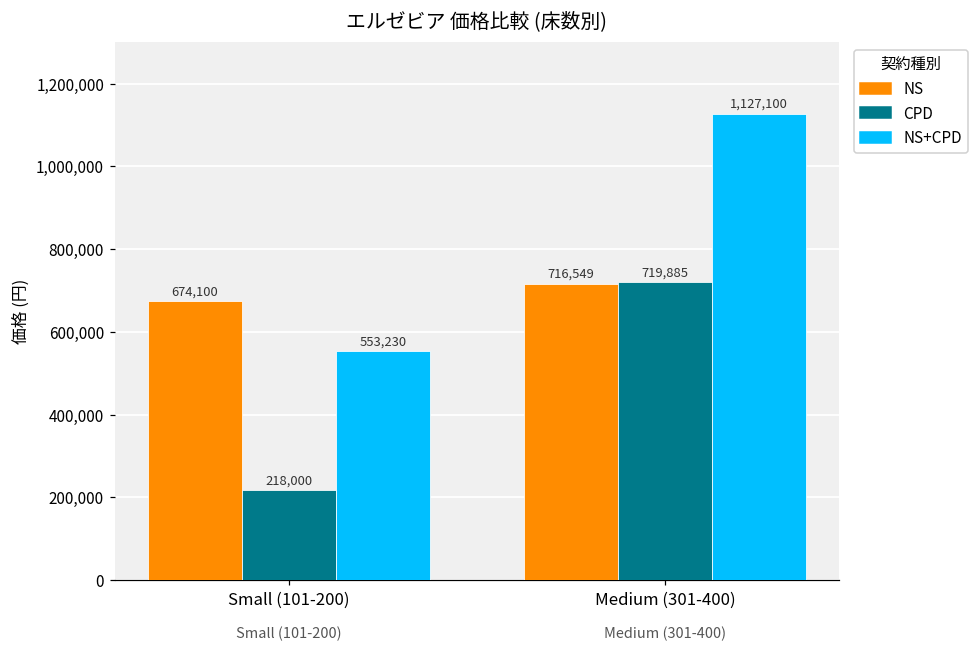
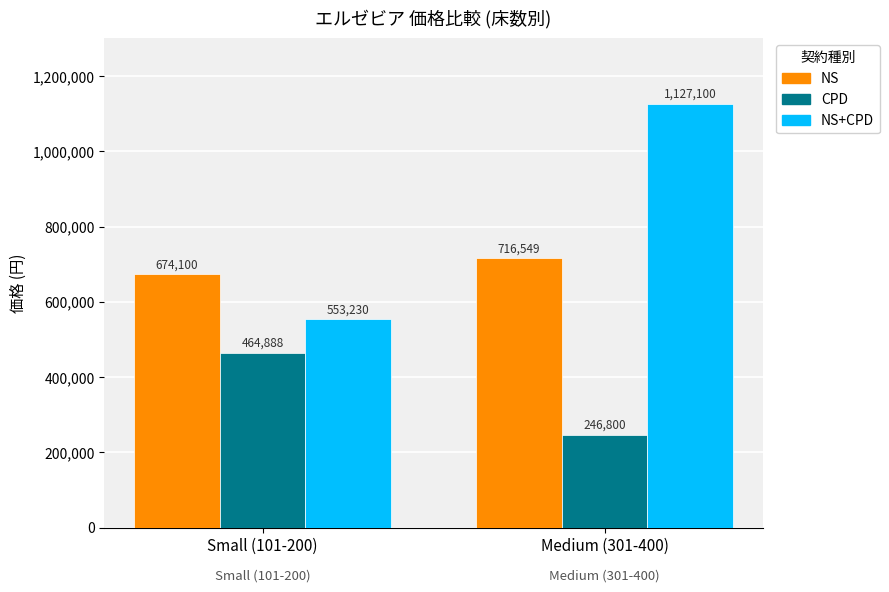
CPD, Small (101-200): 218,000 -> 464,888
CPD, Medium (301-400): 719,885 -> 246,800
